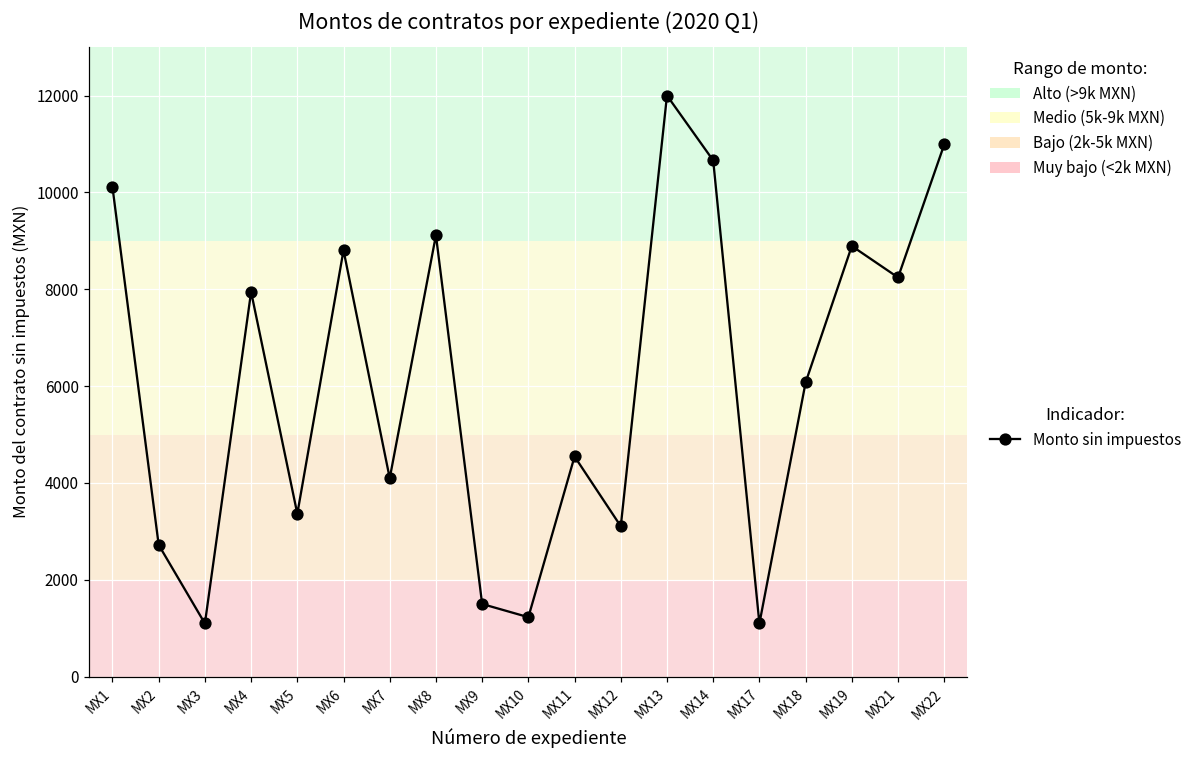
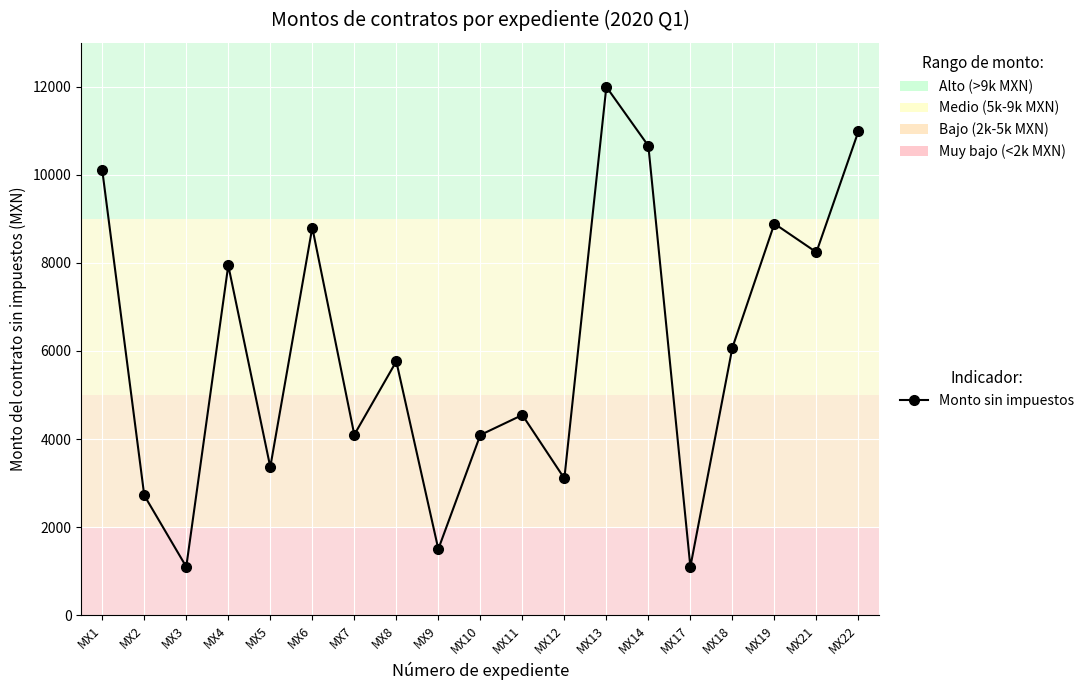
MX8: 9100 -> 5800
MX10: 1200 -> 4100
